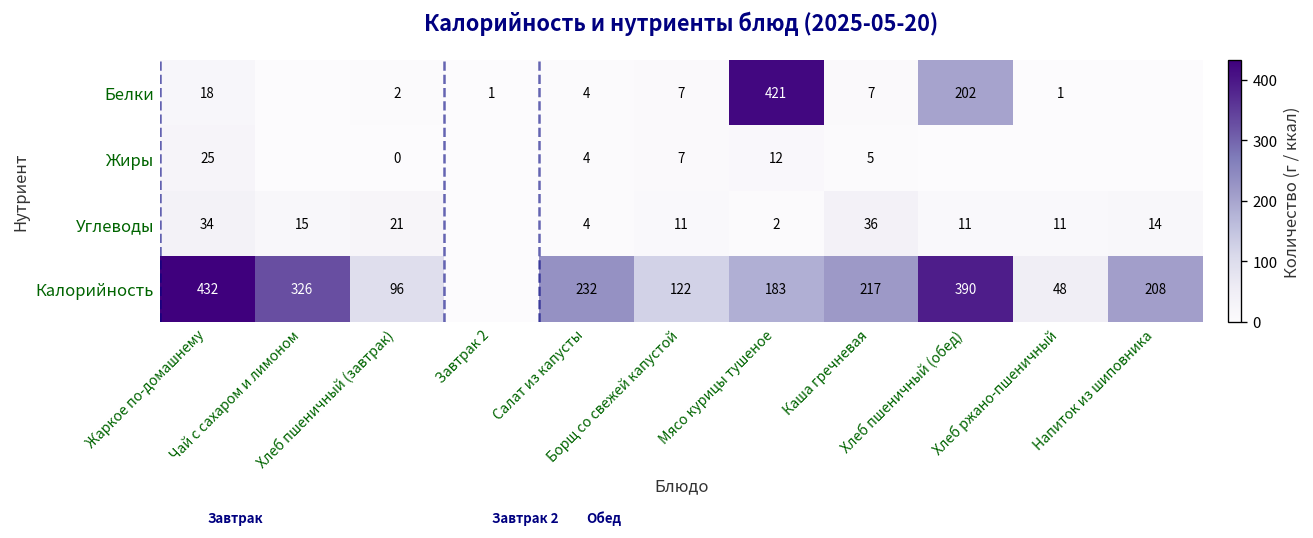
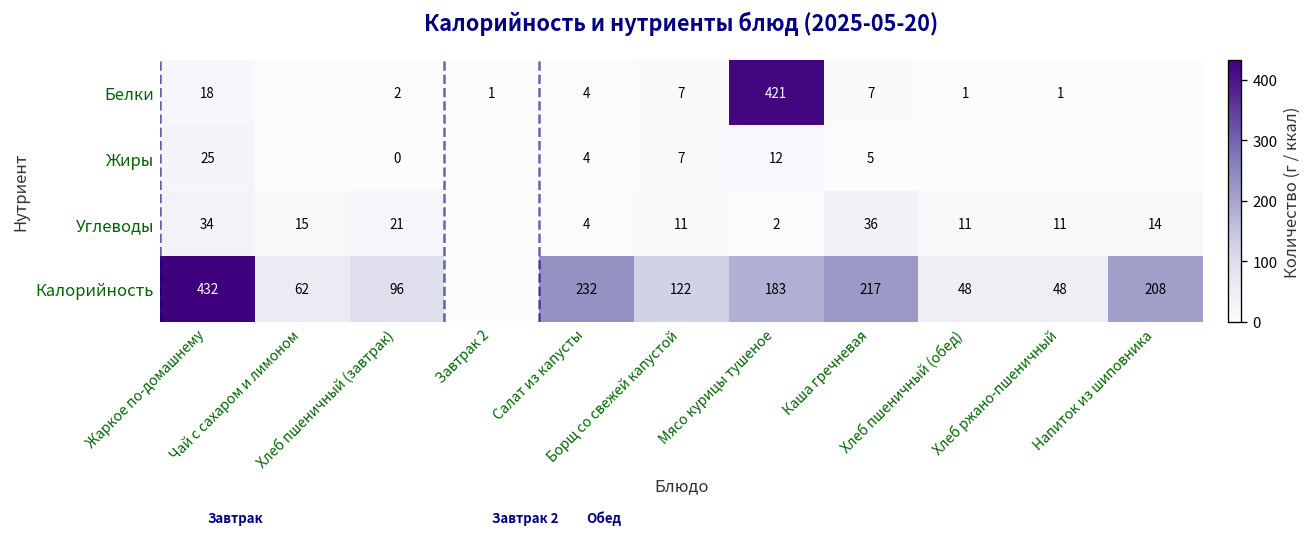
Белки, Хлеб пшеничный (обед): 202 -> 1
Калорийность, Чай с сахаром и лимоном: 326 -> 62
Калорийность, Хлеб пшеничный (обед): 390 -> 48
